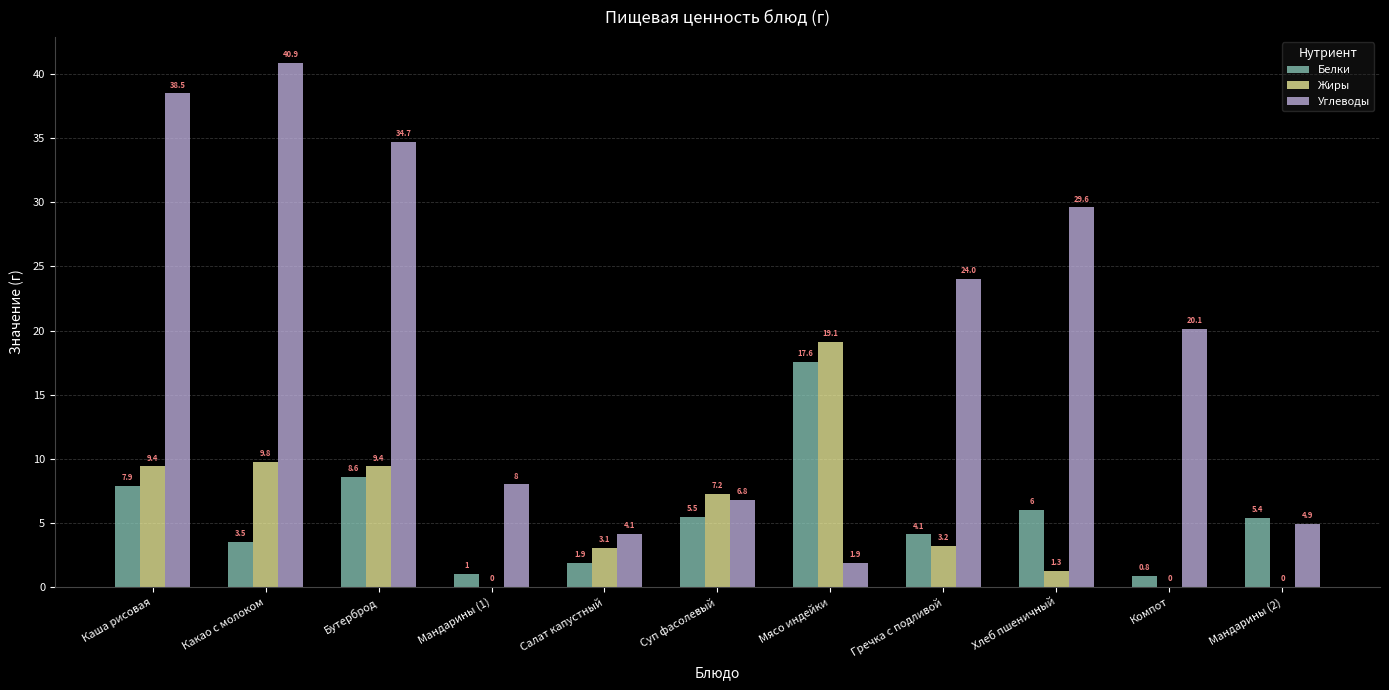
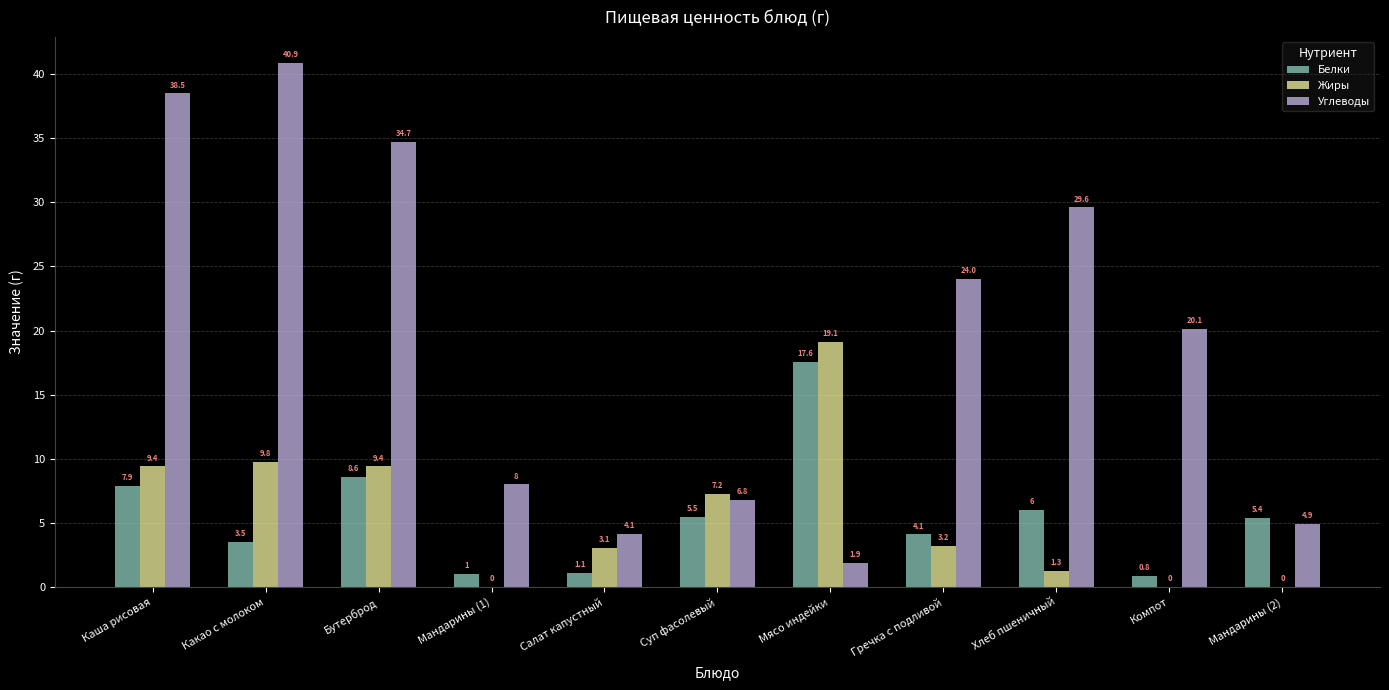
Белки, Салат капустный: 1.9 -> 1.1
